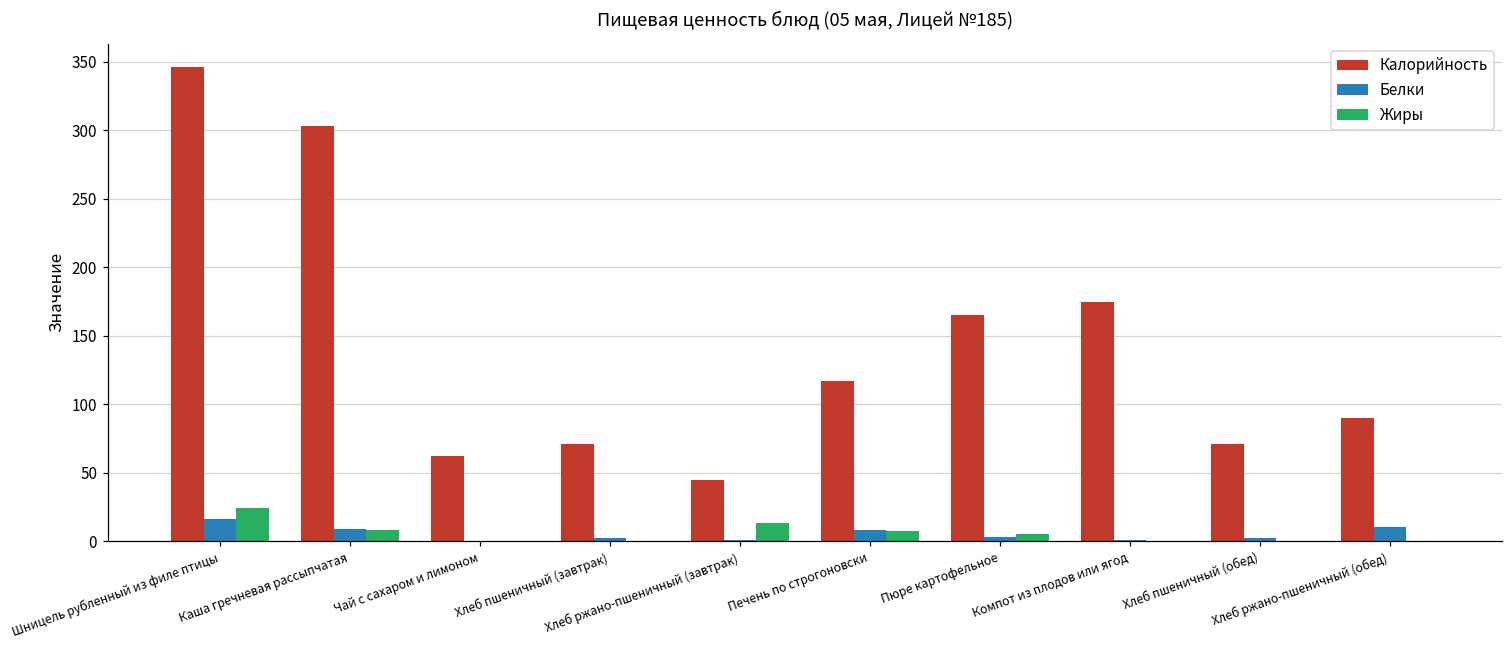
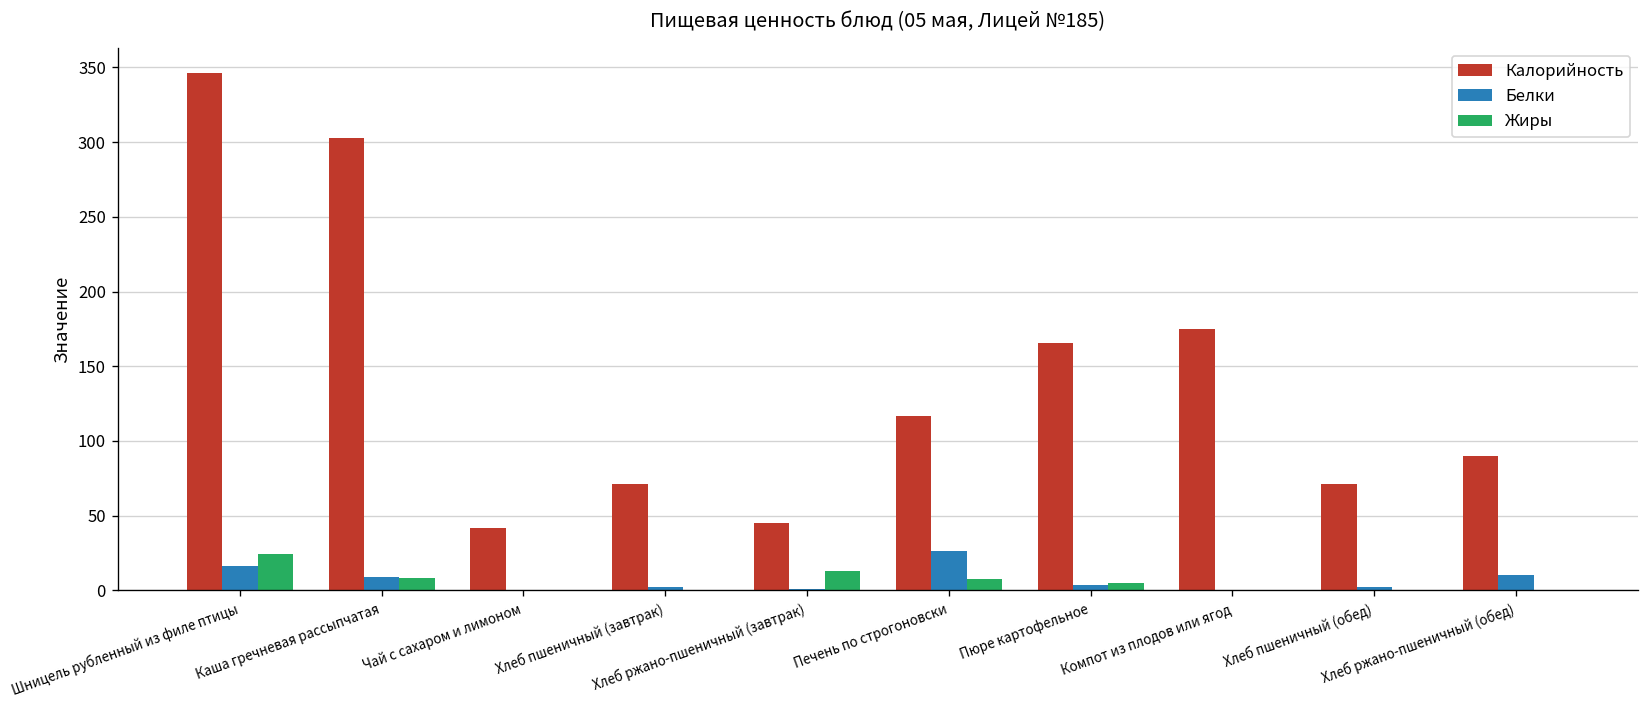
Калорийность, Чай с сахаром и лимоном: 63 -> 42
Белки, Печень по строгоновски: 8 -> 26
